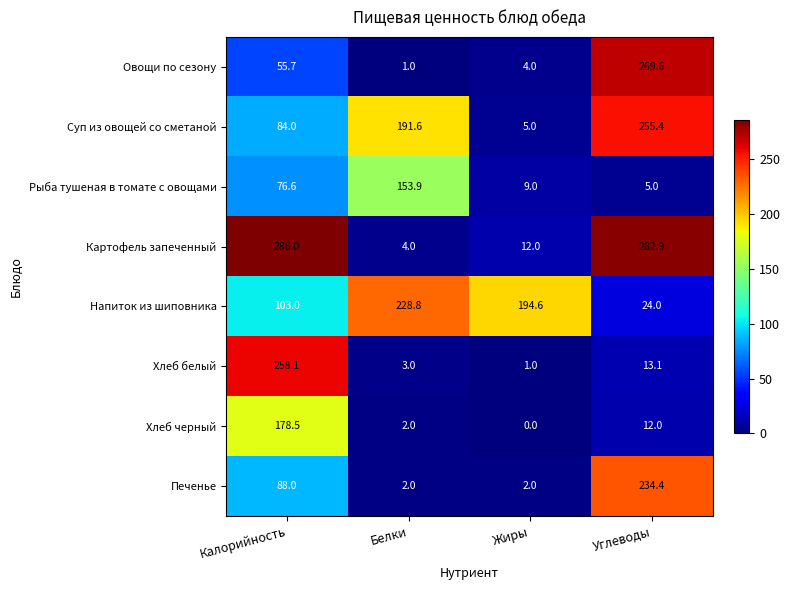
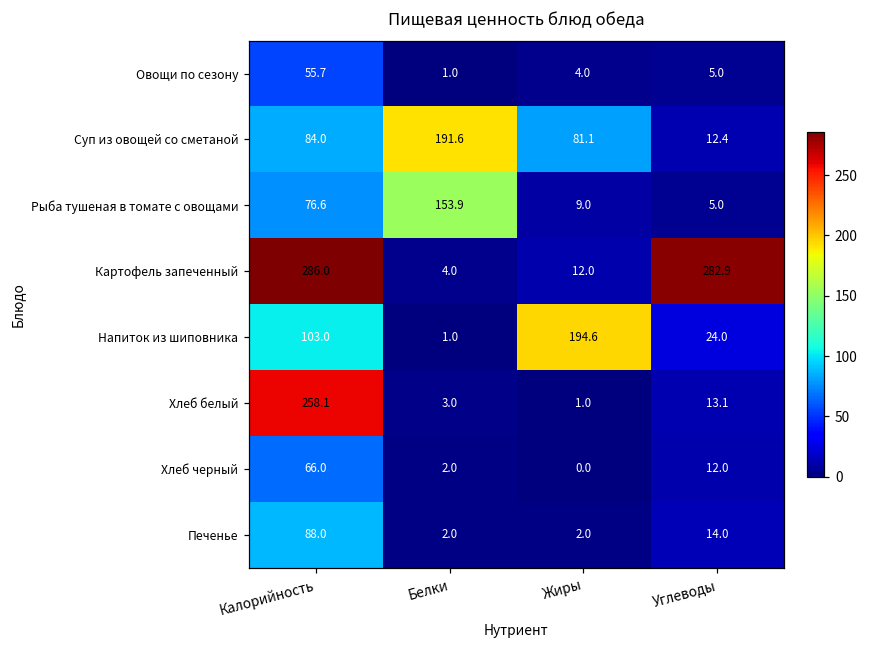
Овощи по сезону, Углеводы: 269.6 -> 5.0
Суп из овощей со сметаной, Жиры: 5.0 -> 81.1
Суп из овощей со сметаной, Углеводы: 255.4 -> 12.4
Напиток из шиповника, Белки: 228.8 -> 1.0
Хлеб черный, Калорийность: 178.5 -> 66.0
Печенье, Углеводы: 234.4 -> 14.0
